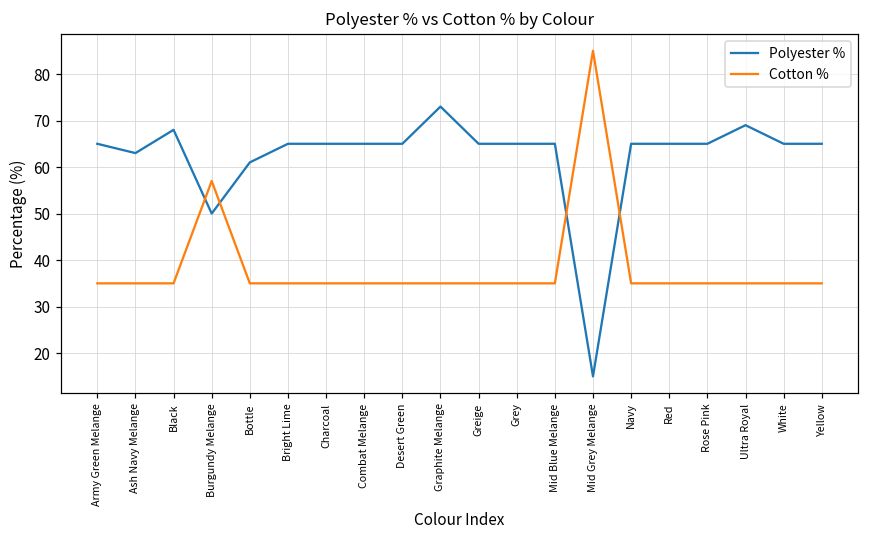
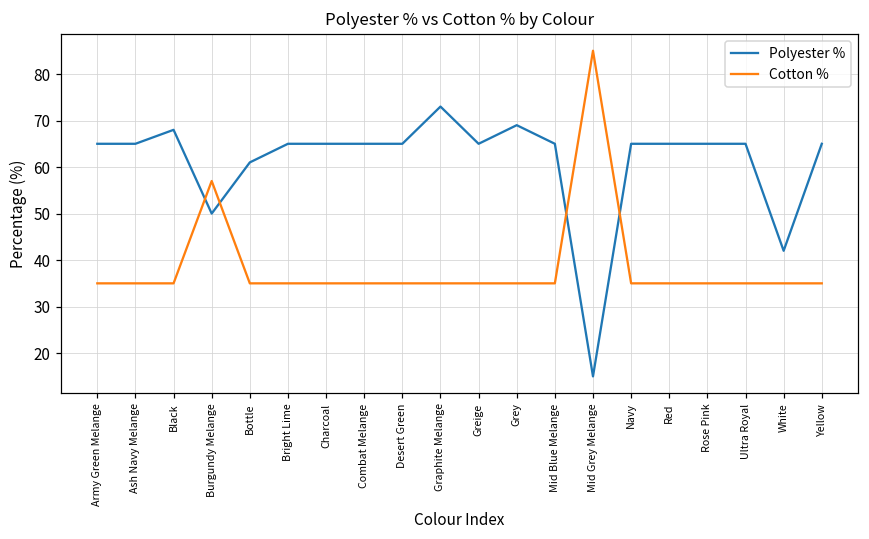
Polyester %, Ash Navy Melange: 63 -> 65
Polyester %, Grey: 65 -> 69
Polyester %, Ultra Royal: 69 -> 65
Polyester %, White: 65 -> 42
